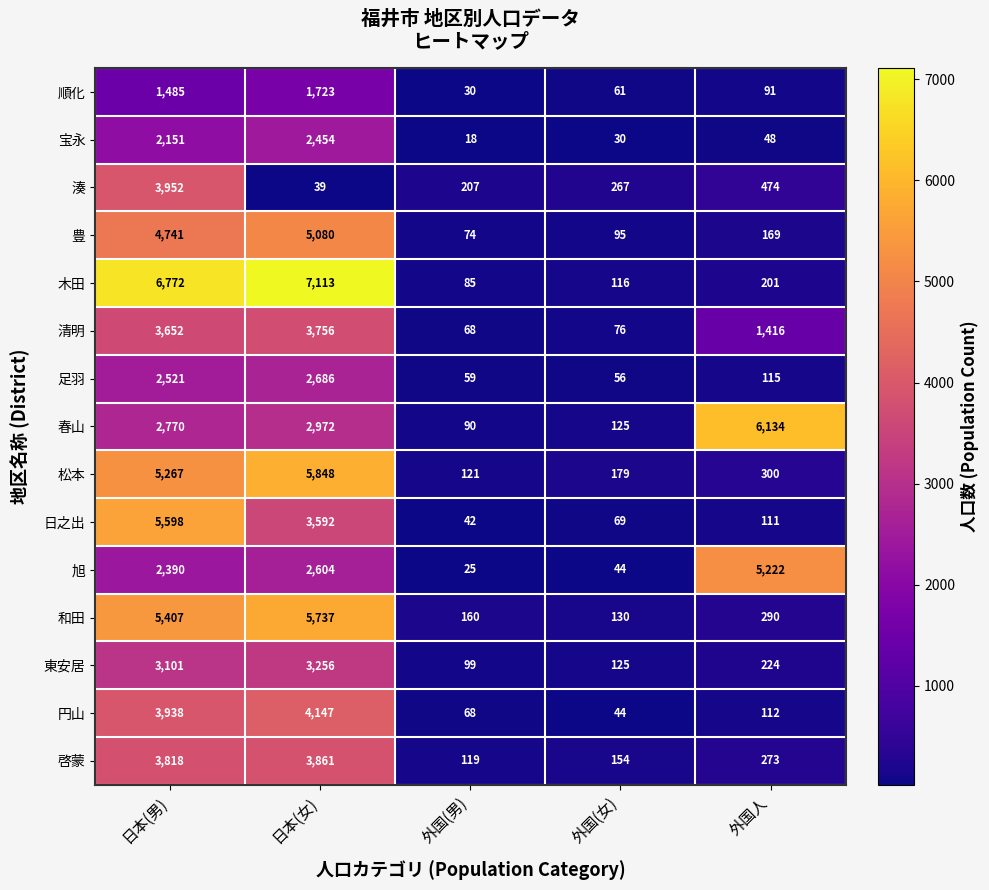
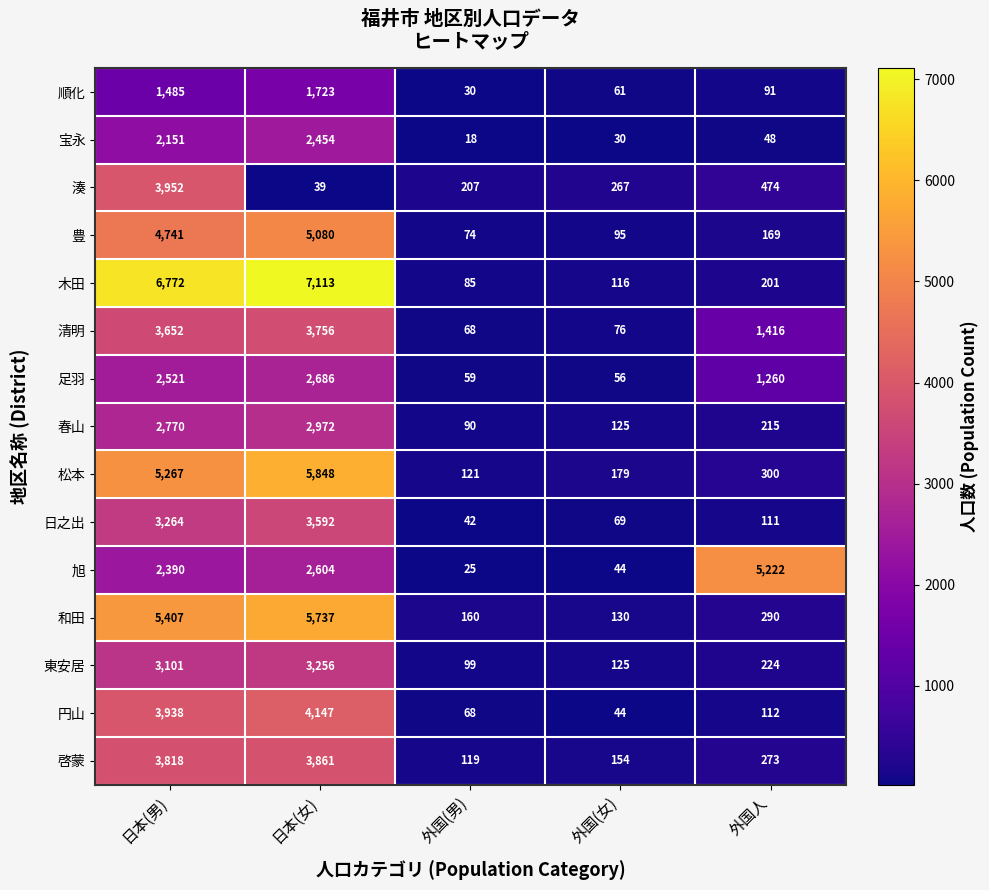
足羽, 外国人: 115 -> 1,260
春山, 外国人: 6,134 -> 215
日之出, 日本(男): 5,598 -> 3,264
